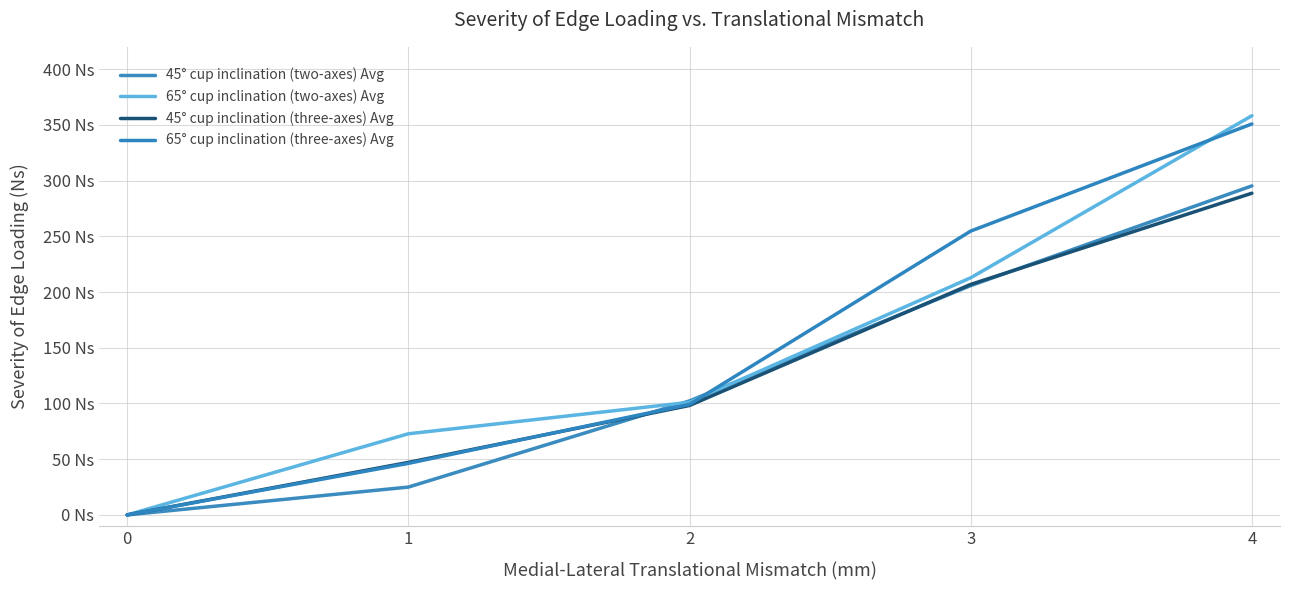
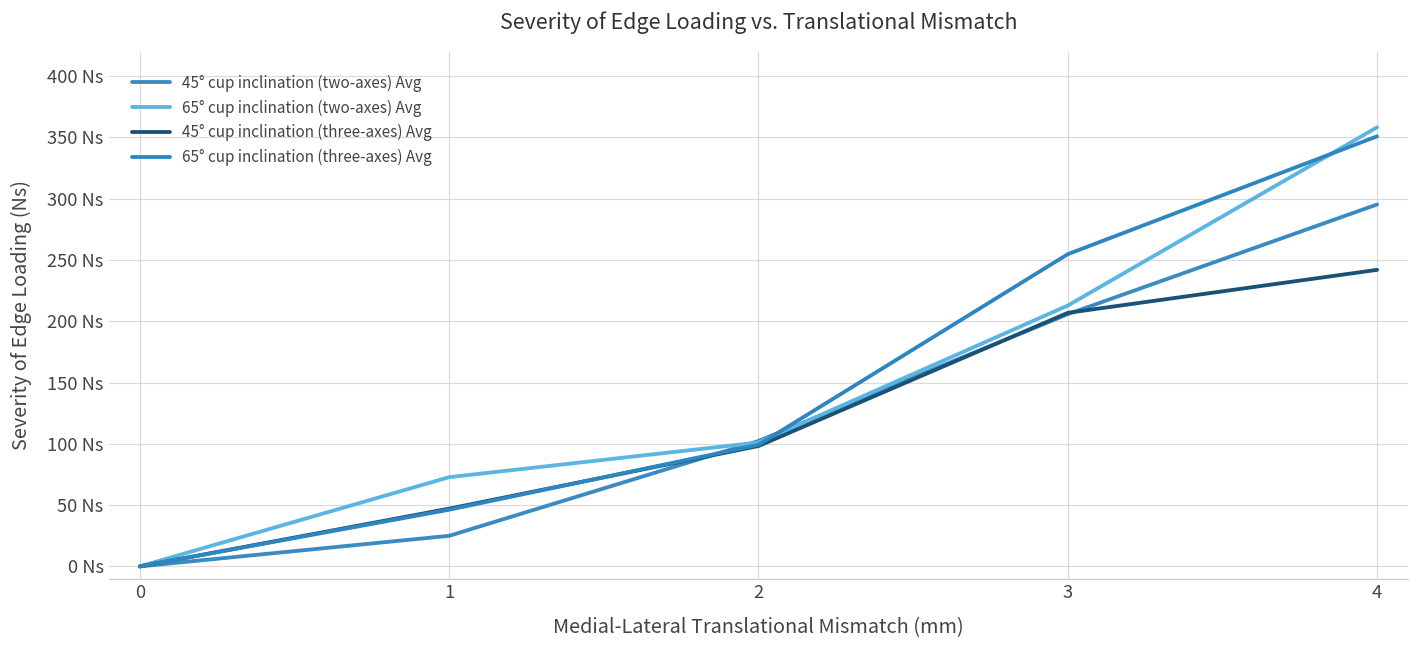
45° cup inclination (three-axes) Avg, 4: 289 Ns -> 242 Ns
